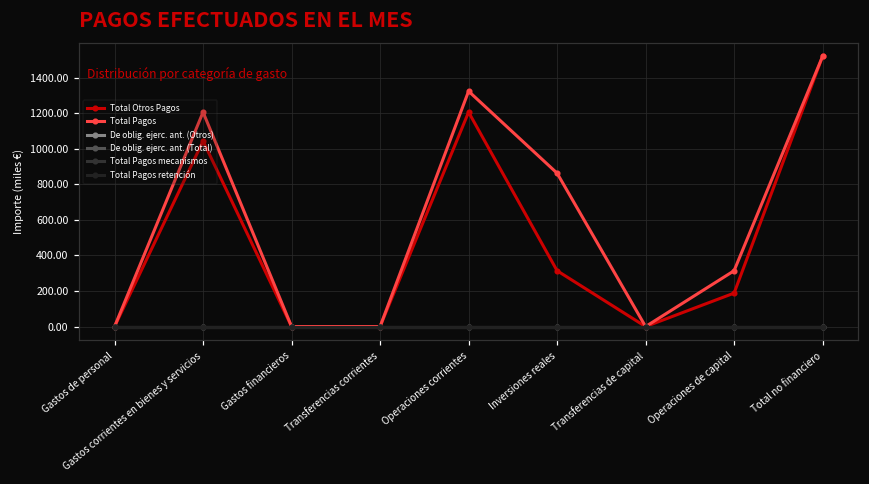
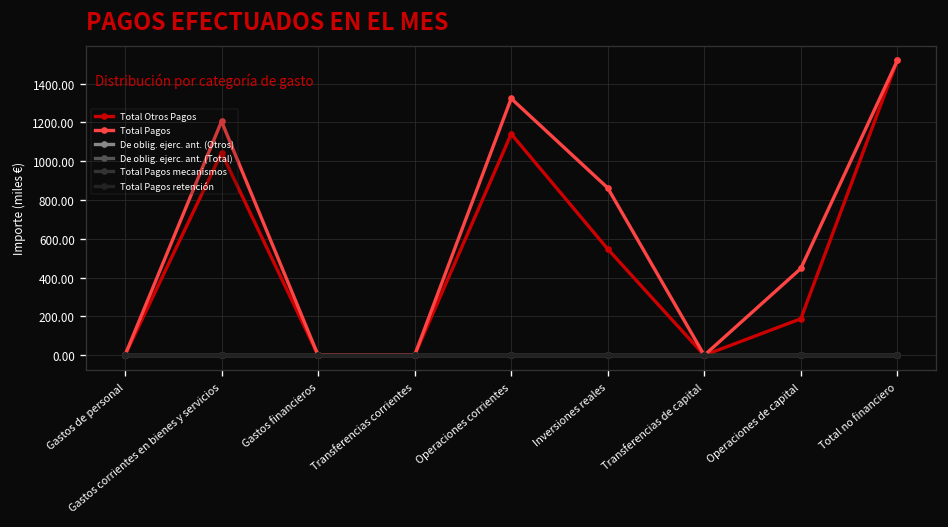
Total Otros Pagos, Operaciones corrientes: 1210 -> 1140
Total Otros Pagos, Inversiones reales: 310 -> 550
Total Pagos, Operaciones de capital: 310 -> 450
